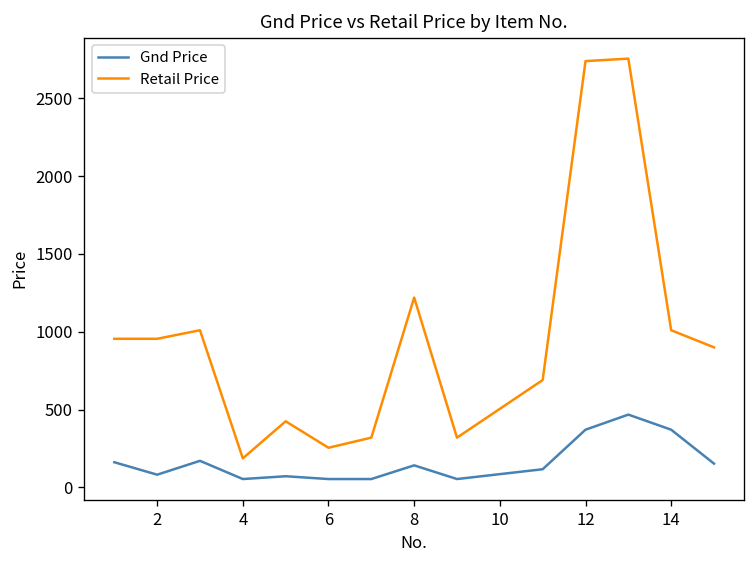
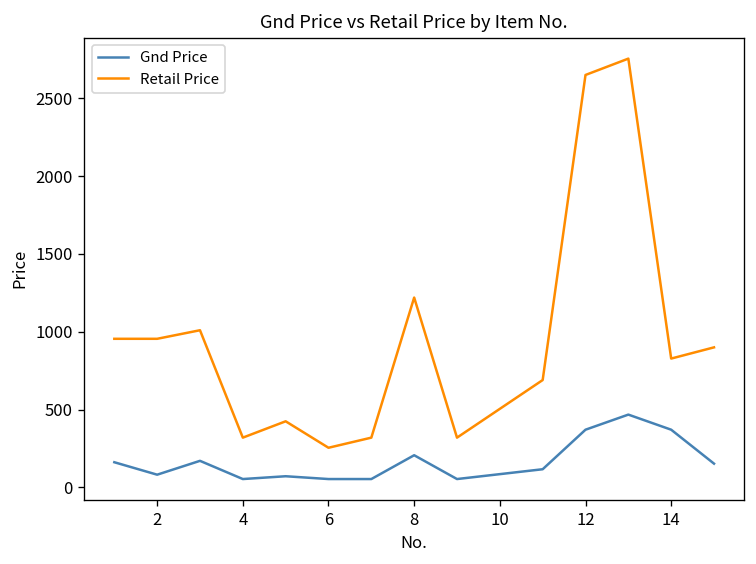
Retail Price, 4: 190 -> 320
Gnd Price, 8: 140 -> 210
Retail Price, 12: 2740 -> 2650
Retail Price, 14: 1010 -> 830
